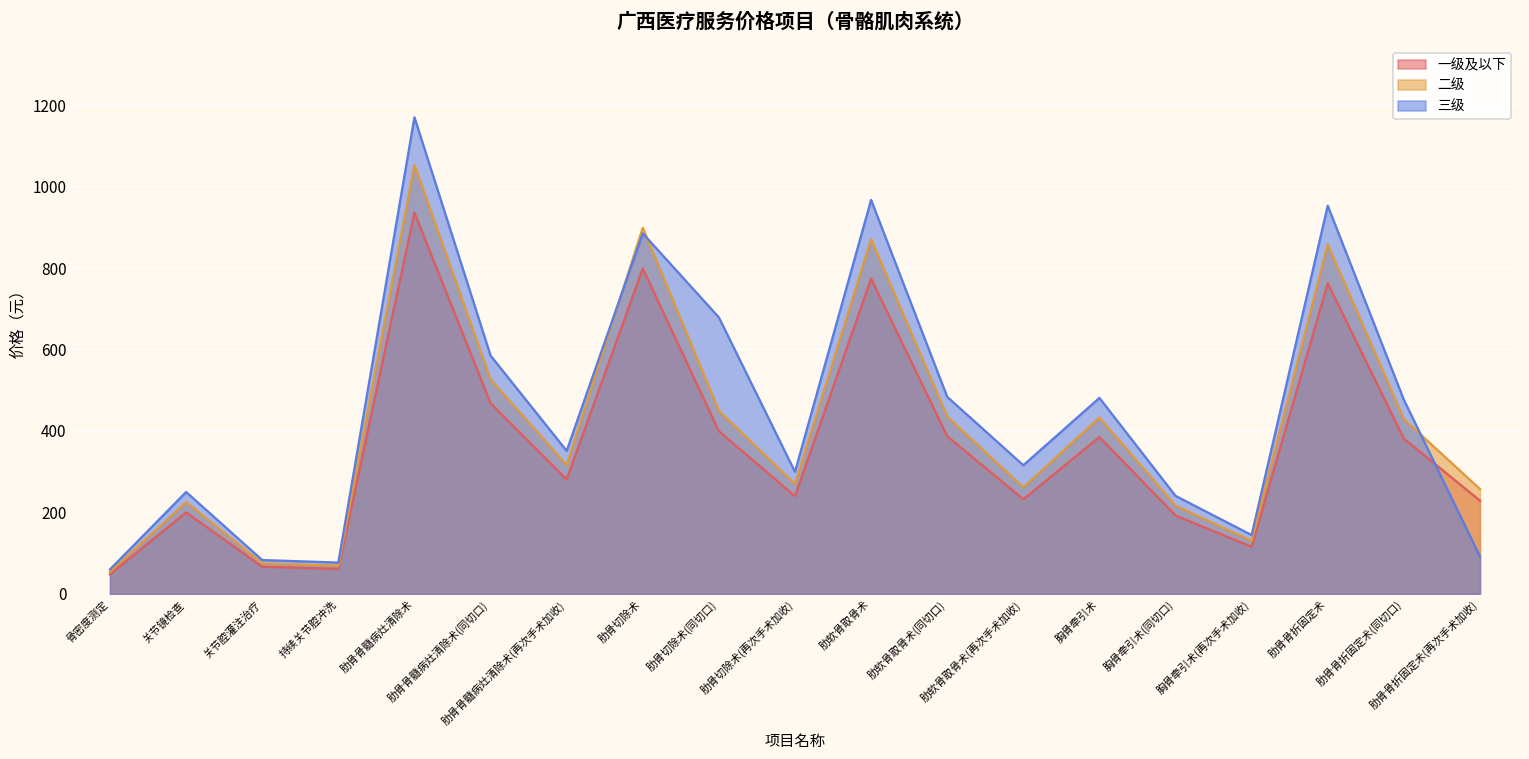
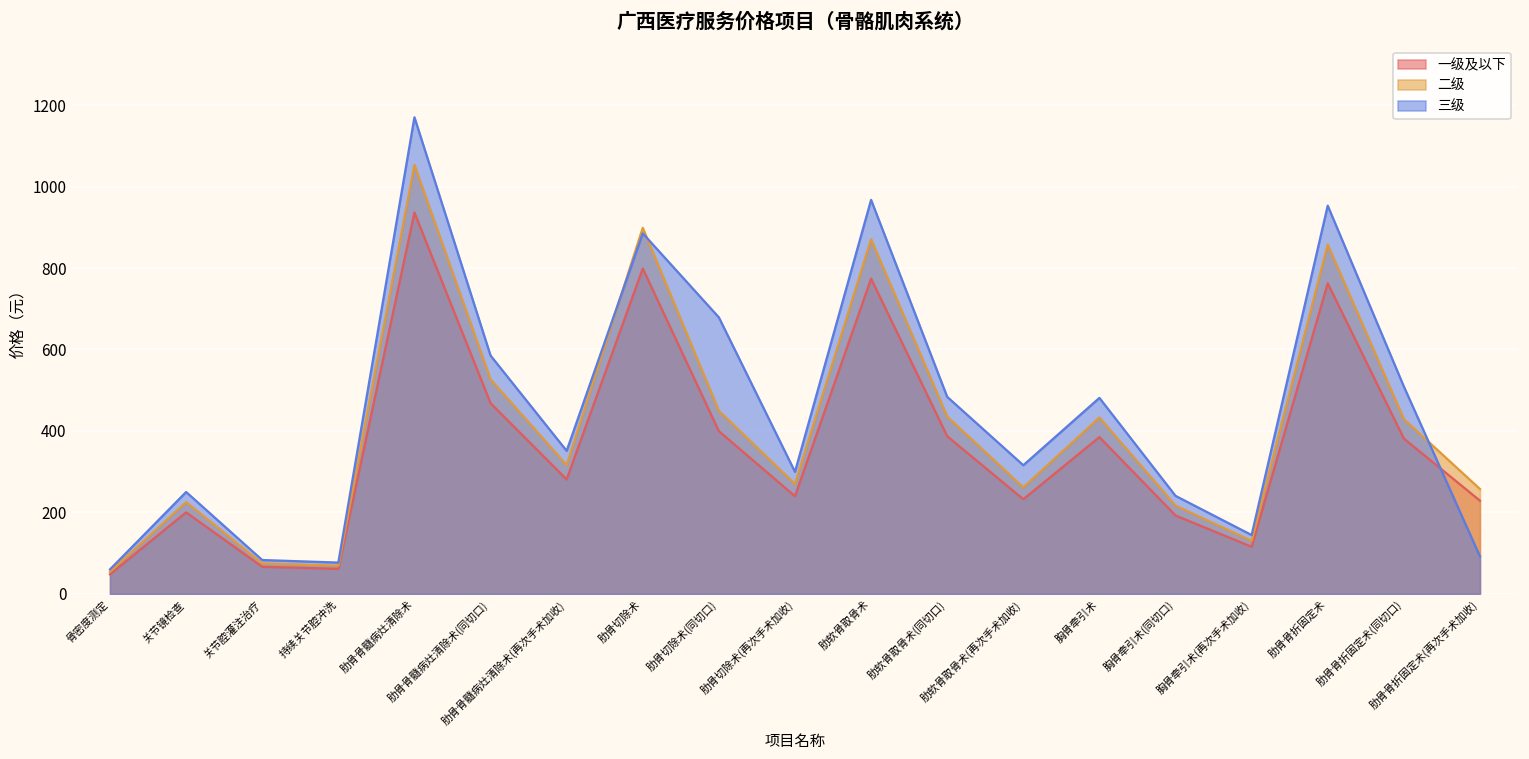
三级, 肋骨骨折固定术(同切口): 480 -> 510
